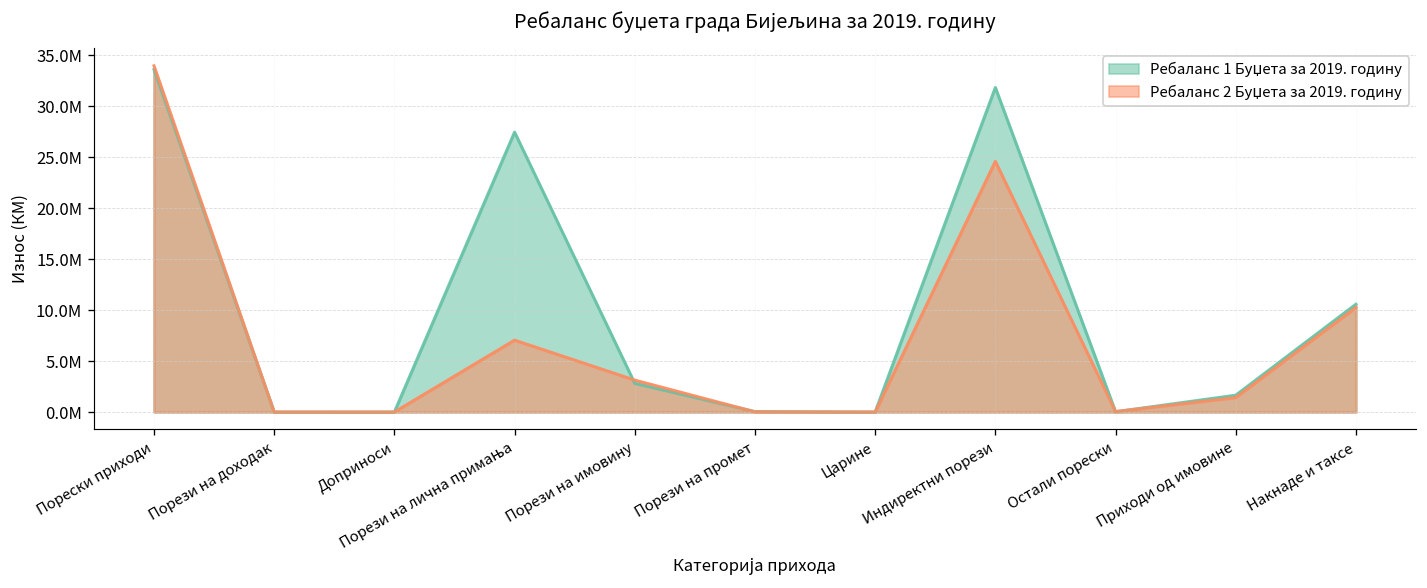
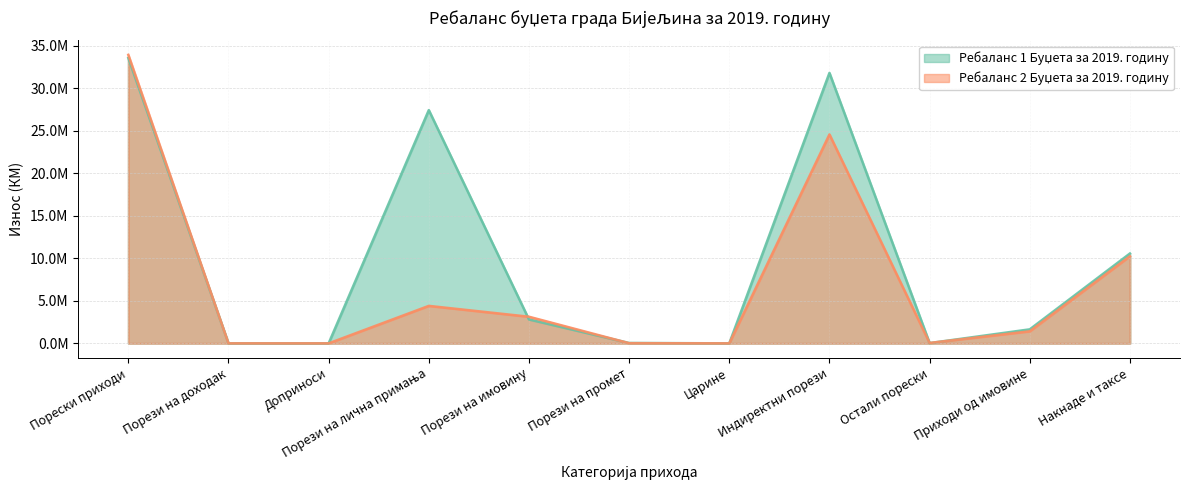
Ребаланс 2 Буџета за 2019. годину, Порези на лична примања: 7000000 -> 4000000
